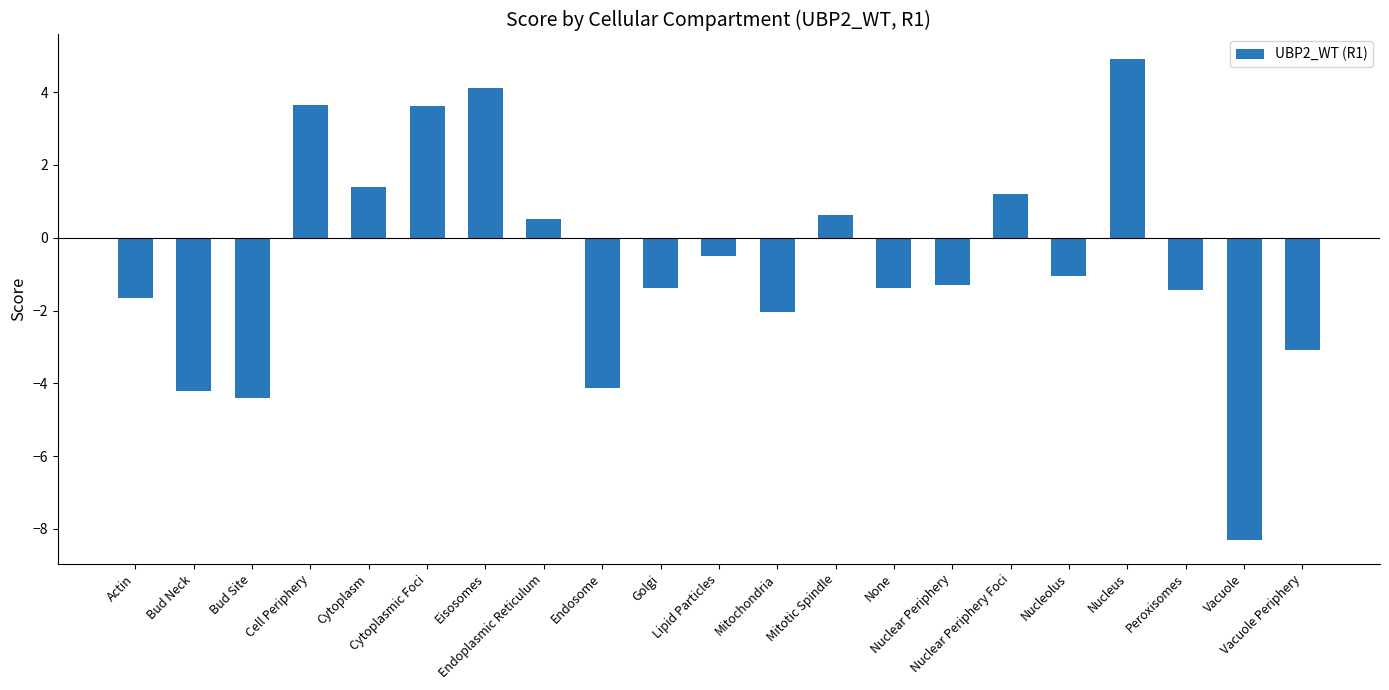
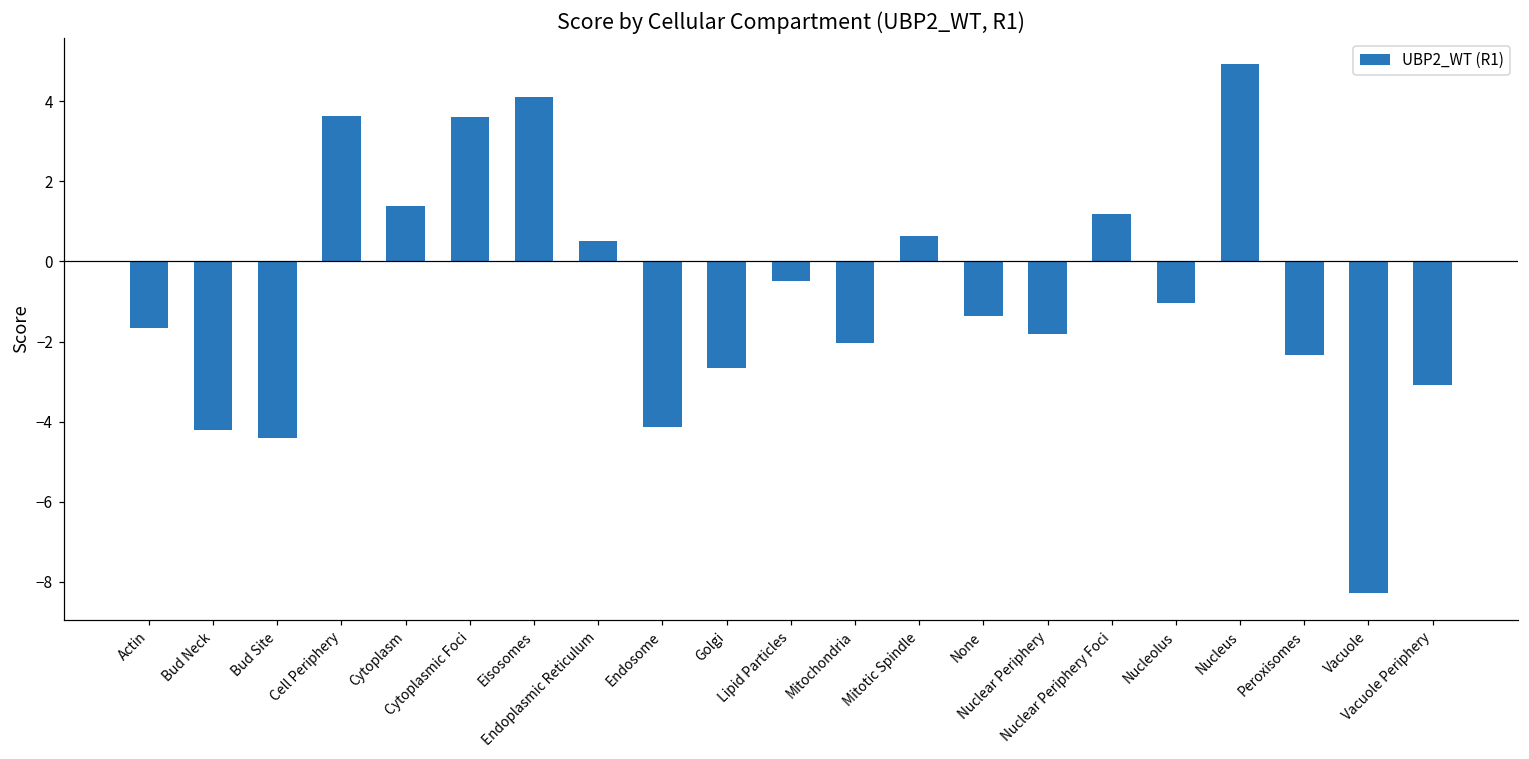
Golgi: -1.4 -> -2.7
Nuclear Periphery: -1.3 -> -1.8
Peroxisomes: -1.4 -> -2.3
